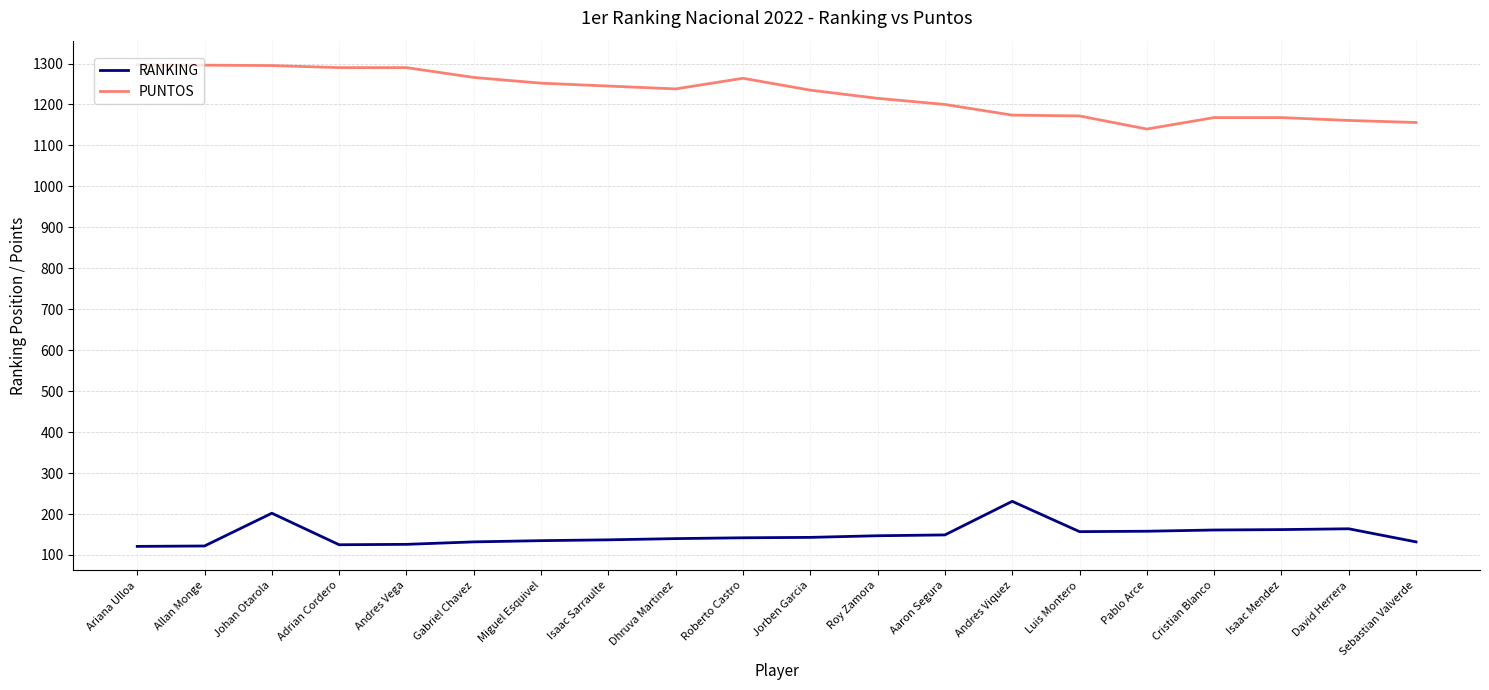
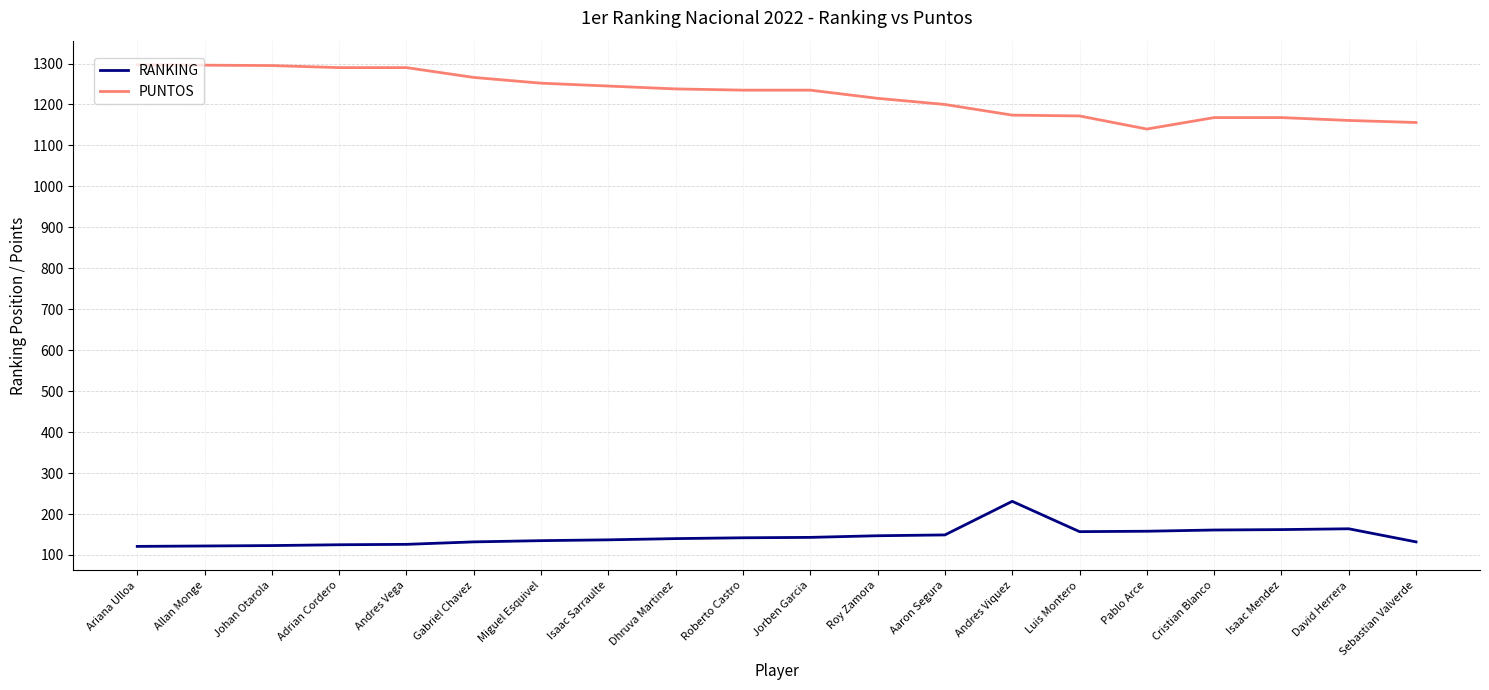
RANKING, Johan Otarola: 200 -> 120
PUNTOS, Roberto Castro: 1260 -> 1240
